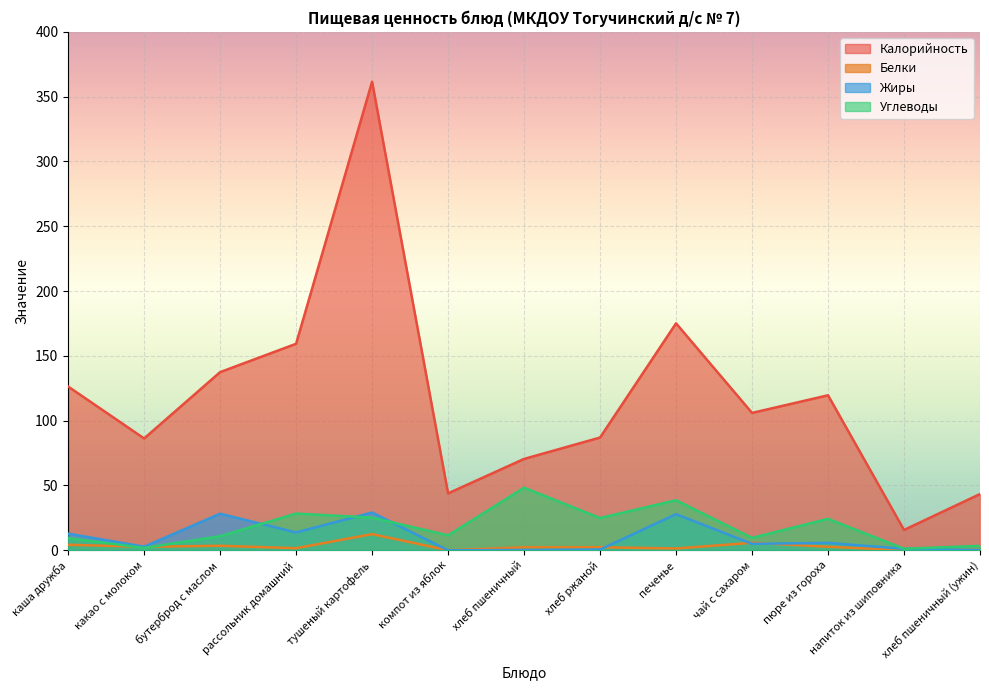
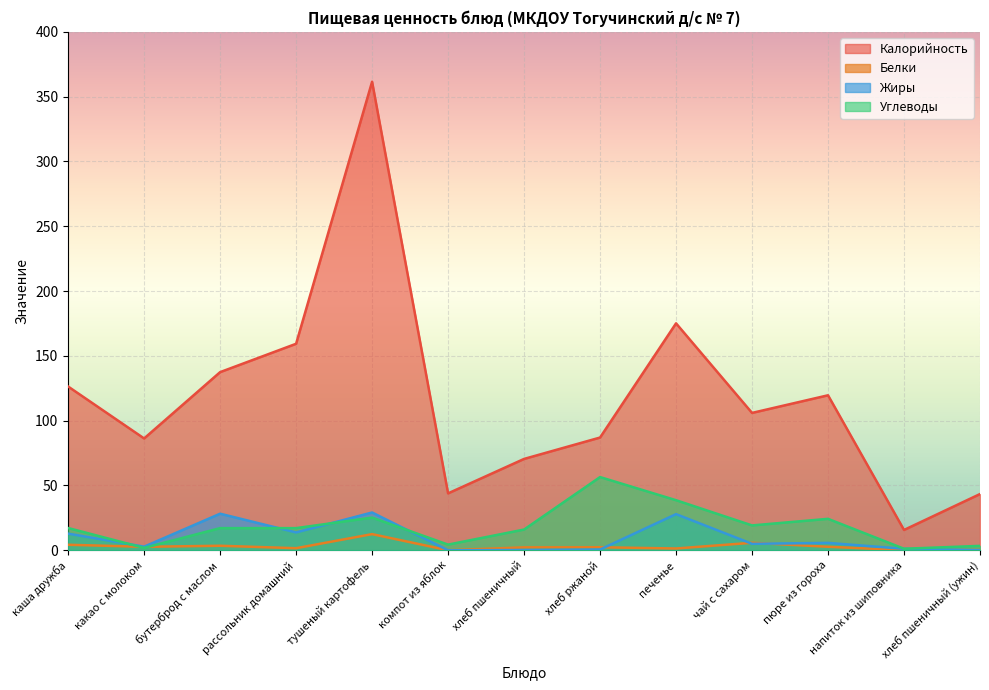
Углеводы, каша дружба: 9 -> 17
Углеводы, бутерброд с маслом: 11 -> 17
Углеводы, рассольник домашний: 28 -> 17
Углеводы, компот из яблок: 12 -> 4
Углеводы, хлеб пшеничный: 48 -> 16
Углеводы, хлеб ржаной: 25 -> 57
Углеводы, чай с сахаром: 10 -> 19
